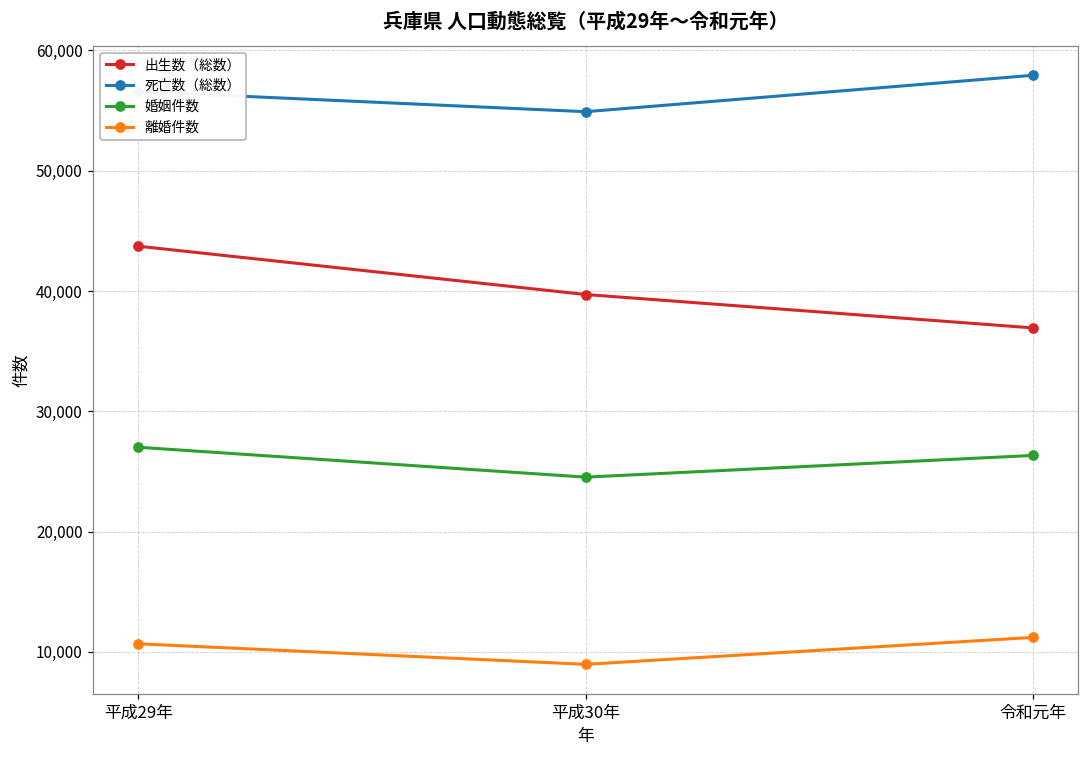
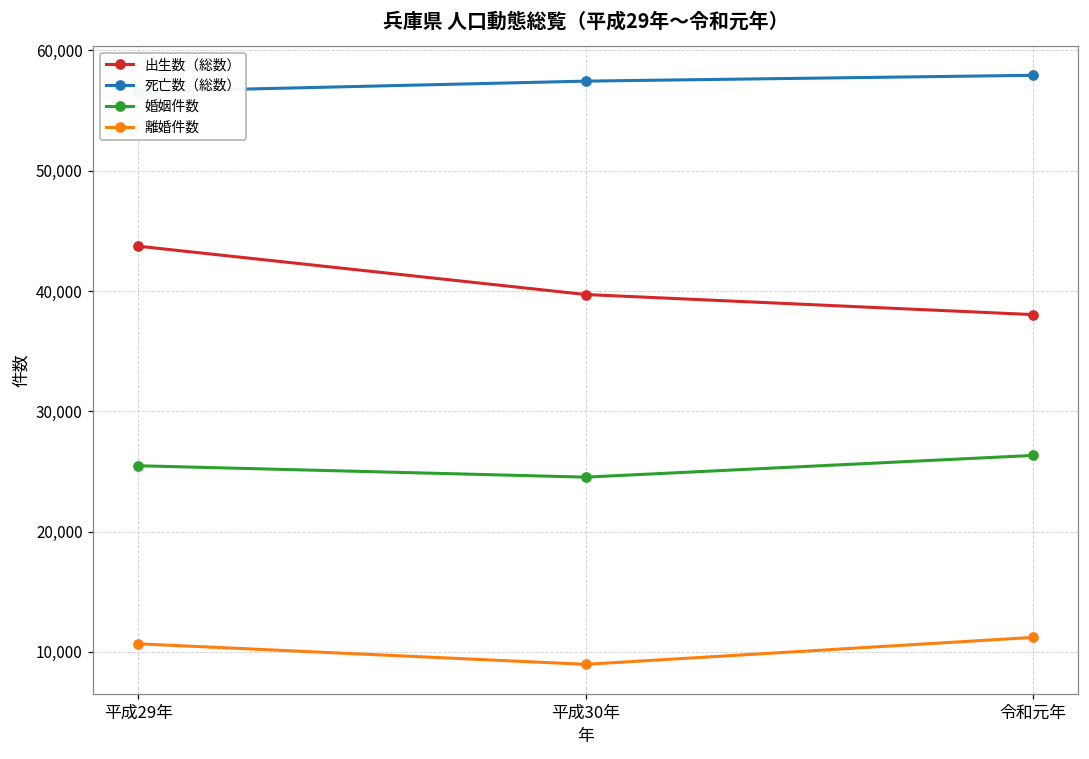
婚姻件数, 平成29年: 27,000 -> 25,500
死亡数（総数）, 平成30年: 54,900 -> 57,500
出生数（総数）, 令和元年: 36,900 -> 38,000
